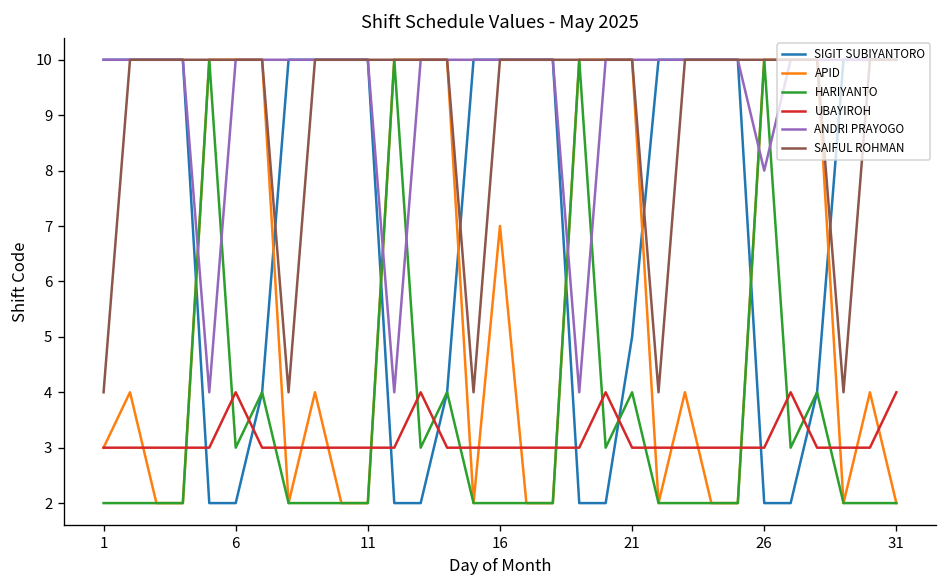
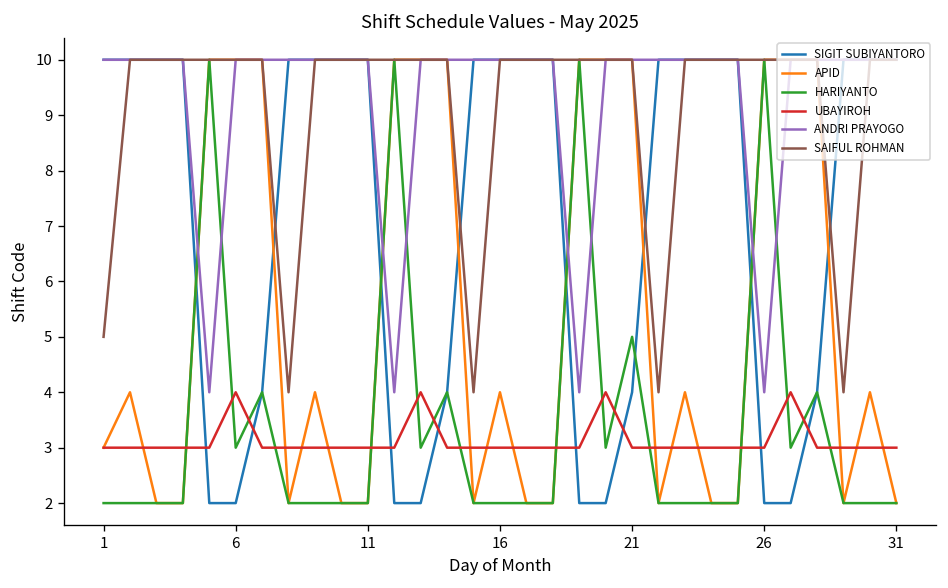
SAIFUL ROHMAN, 1: 4 -> 5
APID, 16: 7 -> 4
SIGIT SUBIYANTORO, 21: 5 -> 4
HARIYANTO, 21: 4 -> 5
ANDRI PRAYOGO, 26: 8 -> 4
UBAYIROH, 31: 4 -> 3
